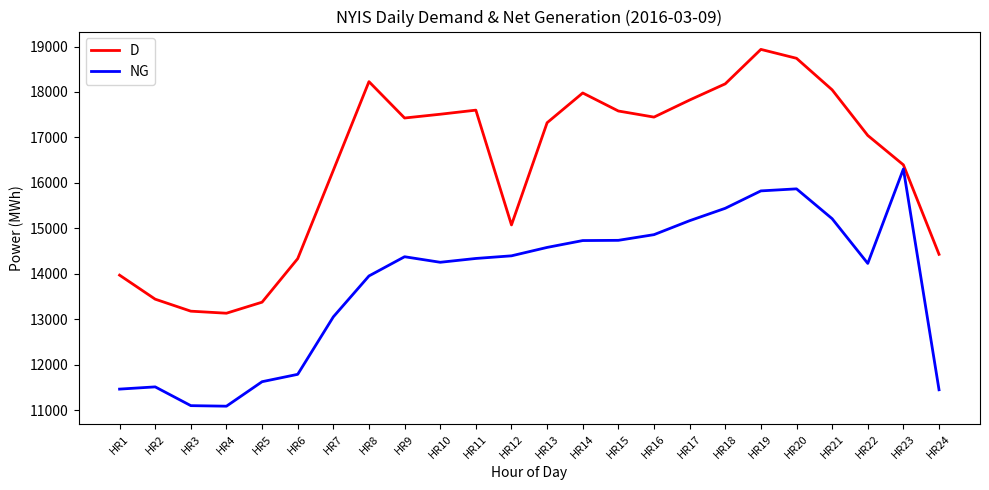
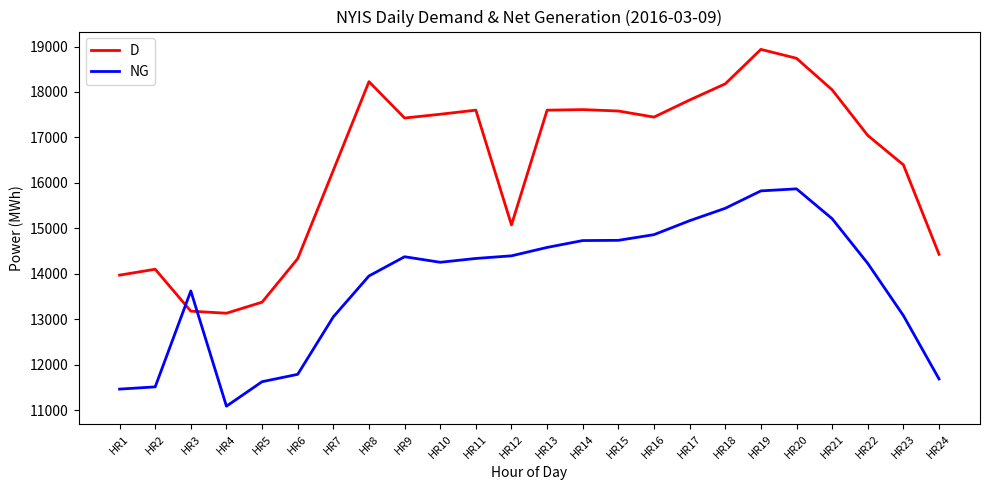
D, HR2: 13400 -> 14100
NG, HR3: 11100 -> 13600
D, HR13: 17300 -> 17600
D, HR14: 18000 -> 17600
NG, HR23: 16300 -> 13100
NG, HR24: 11400 -> 11700
